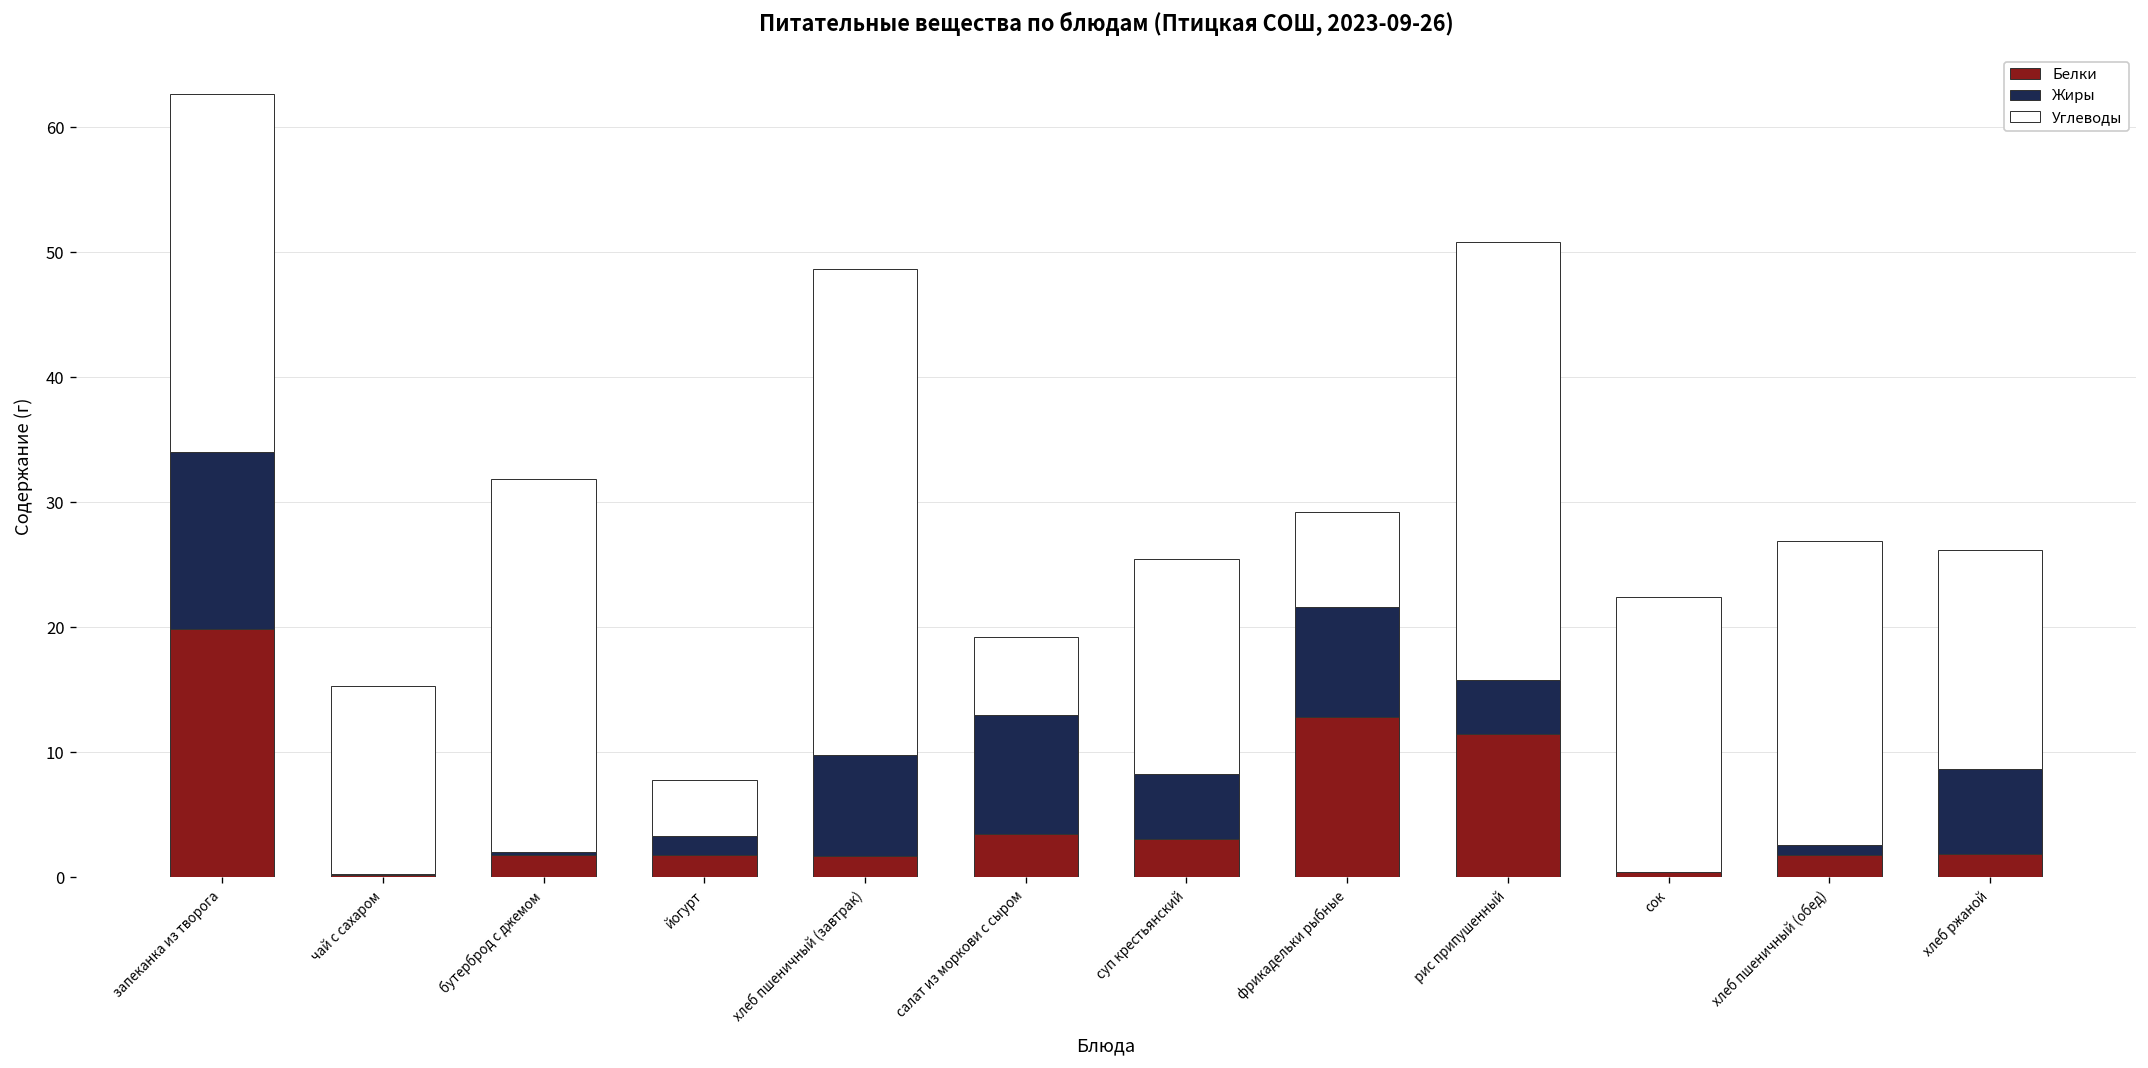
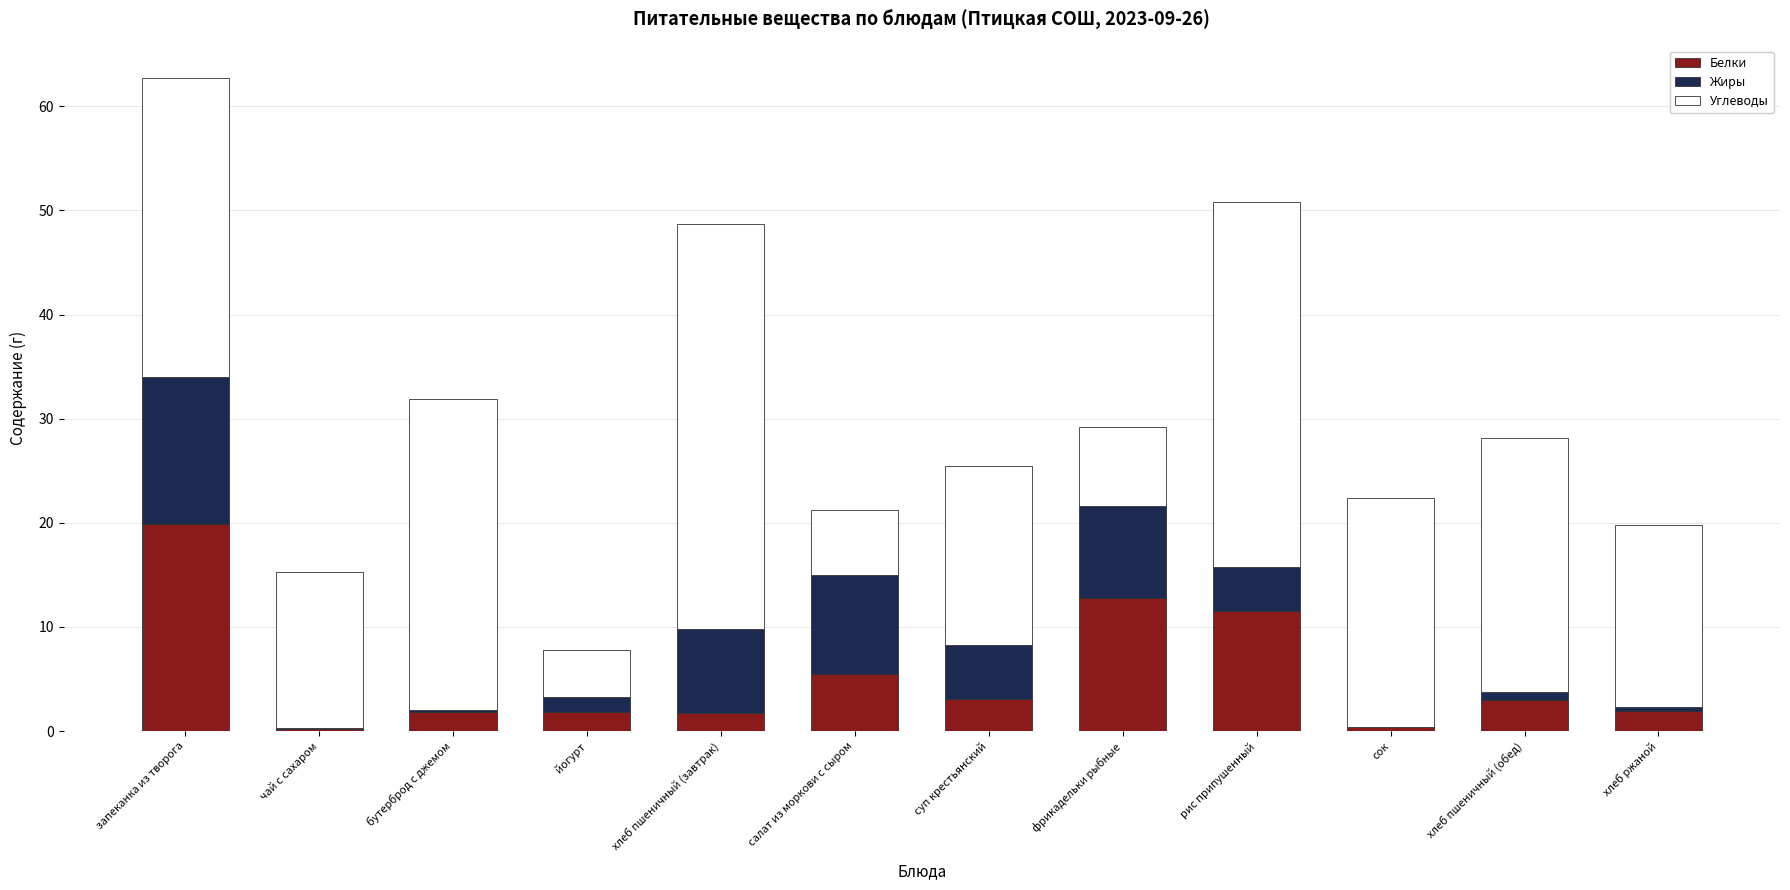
Белки, салат из моркови с сыром: 3.5 -> 5.5
Белки, хлеб пшеничный (обед): 1.8 -> 3.0
Жиры, хлеб ржаной: 6.8 -> 0.4
